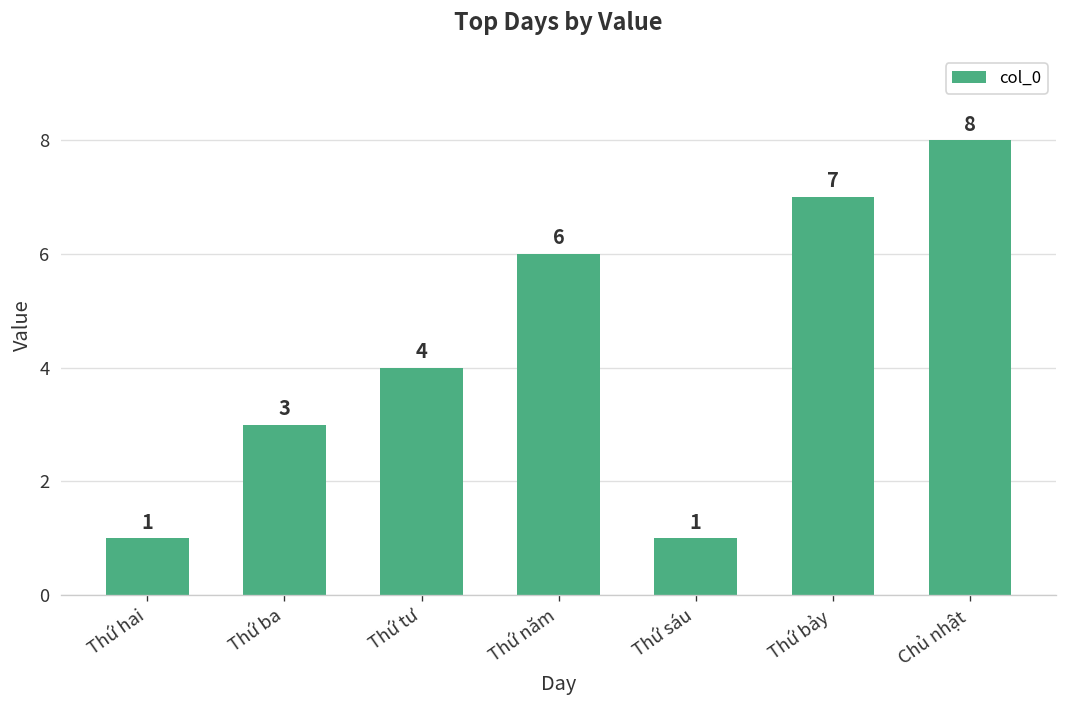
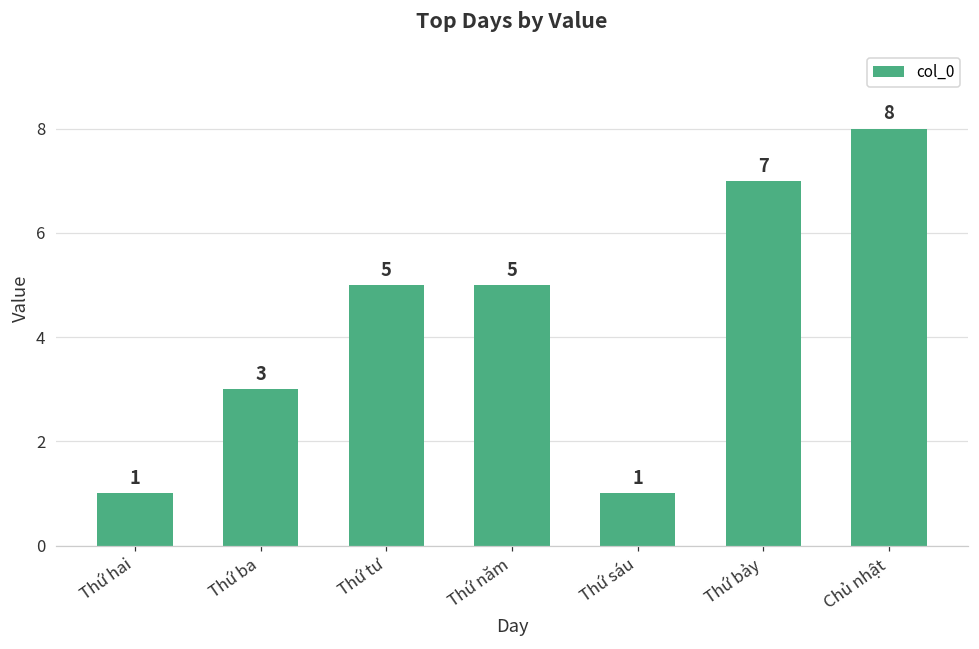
Thứ tư: 4 -> 5
Thứ năm: 6 -> 5
